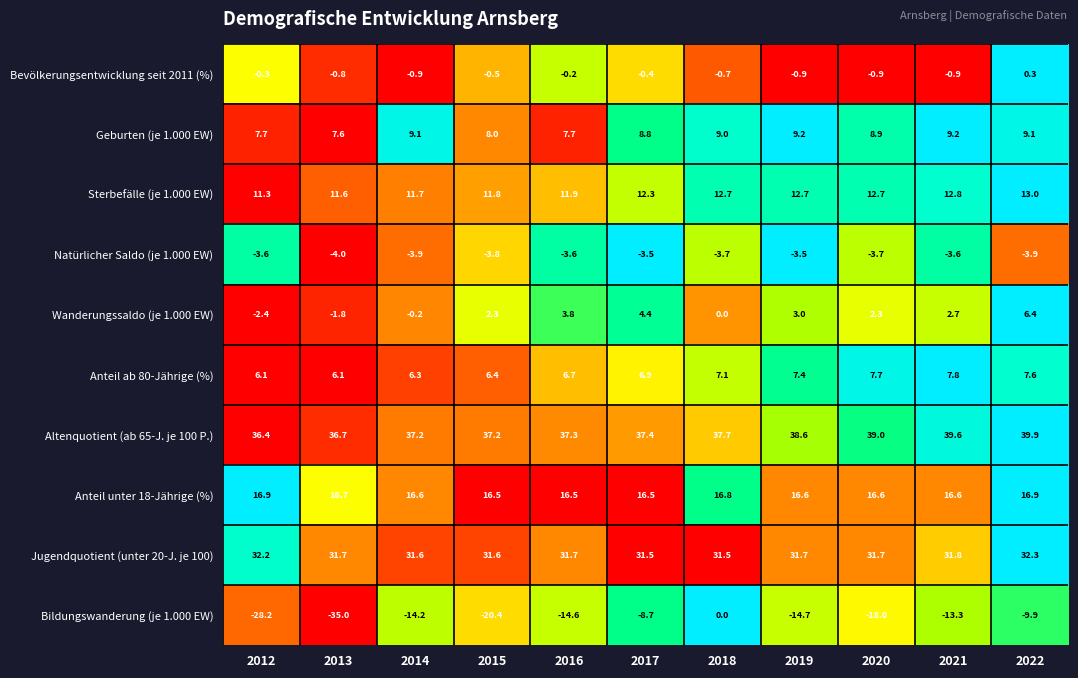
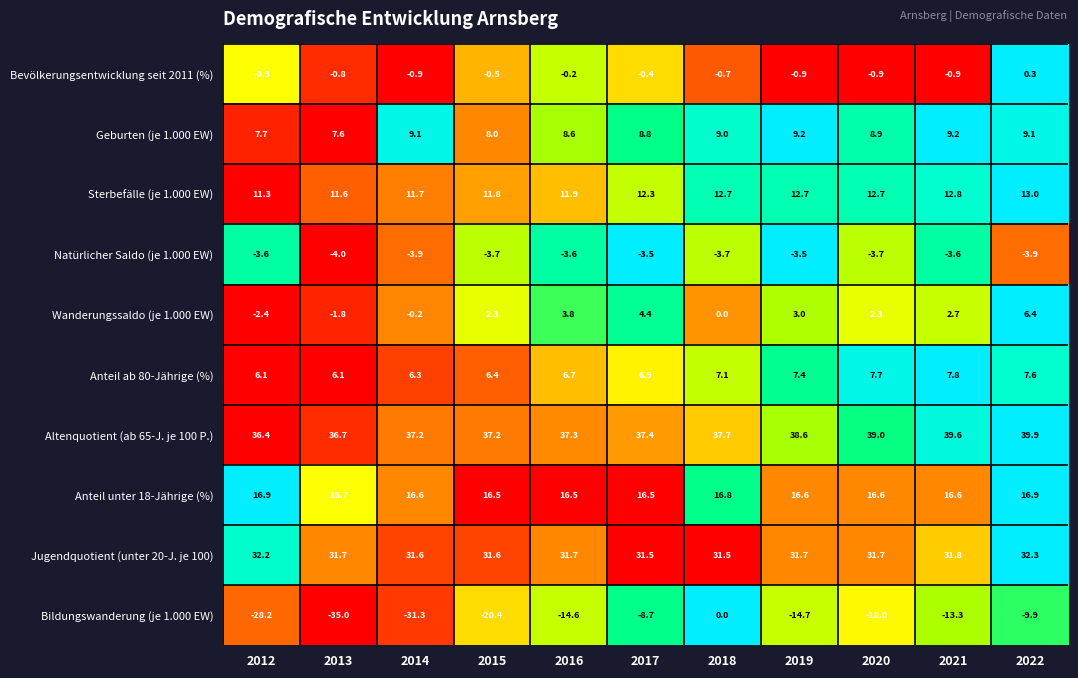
Geburten (je 1.000 EW), 2016: 7.7 -> 8.6
Natürlicher Saldo (je 1.000 EW), 2015: -3.8 -> -3.7
Bildungswanderung (je 1.000 EW), 2014: -14.2 -> -31.3
